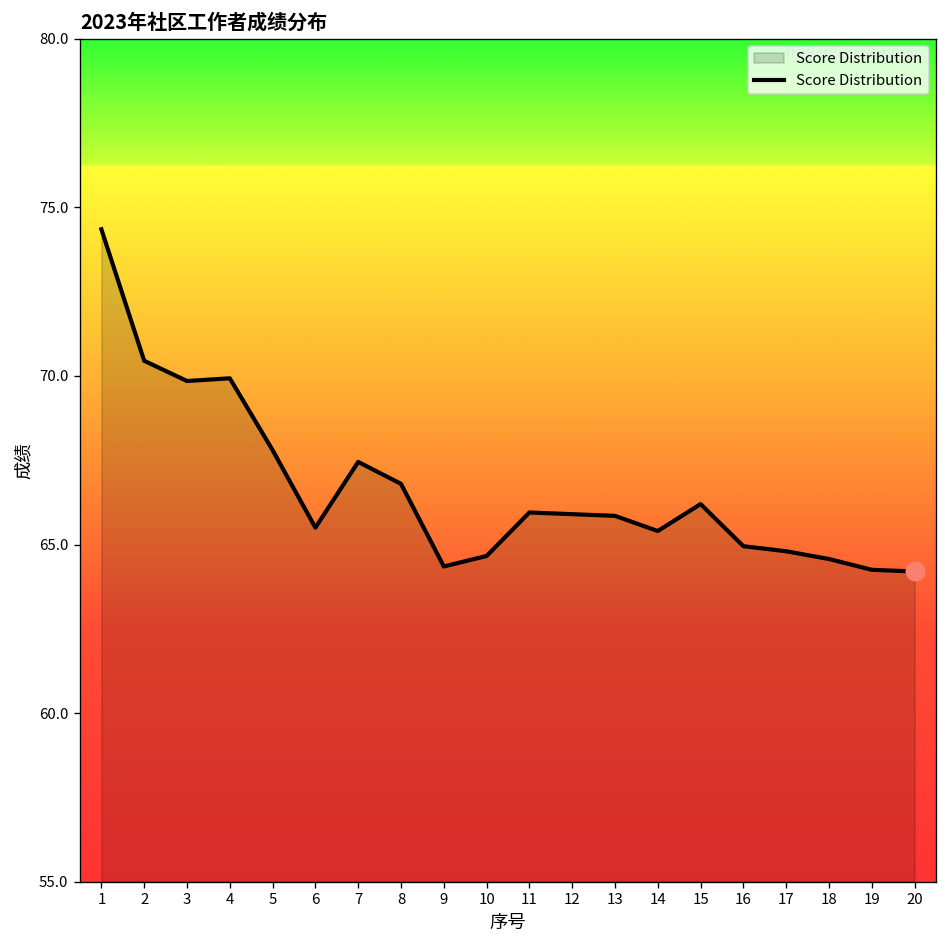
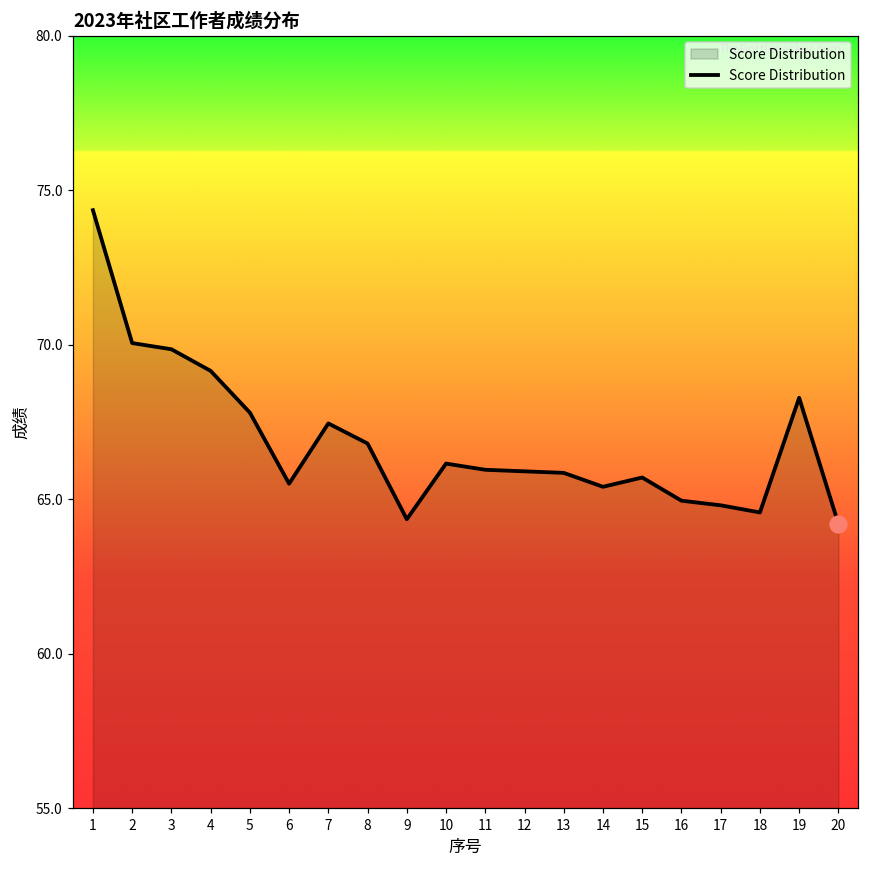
Score Distribution, 2: 70.5 -> 70.1
Score Distribution, 4: 69.9 -> 69.2
Score Distribution, 10: 64.7 -> 66.2
Score Distribution, 15: 66.2 -> 65.7
Score Distribution, 19: 64.3 -> 68.3
